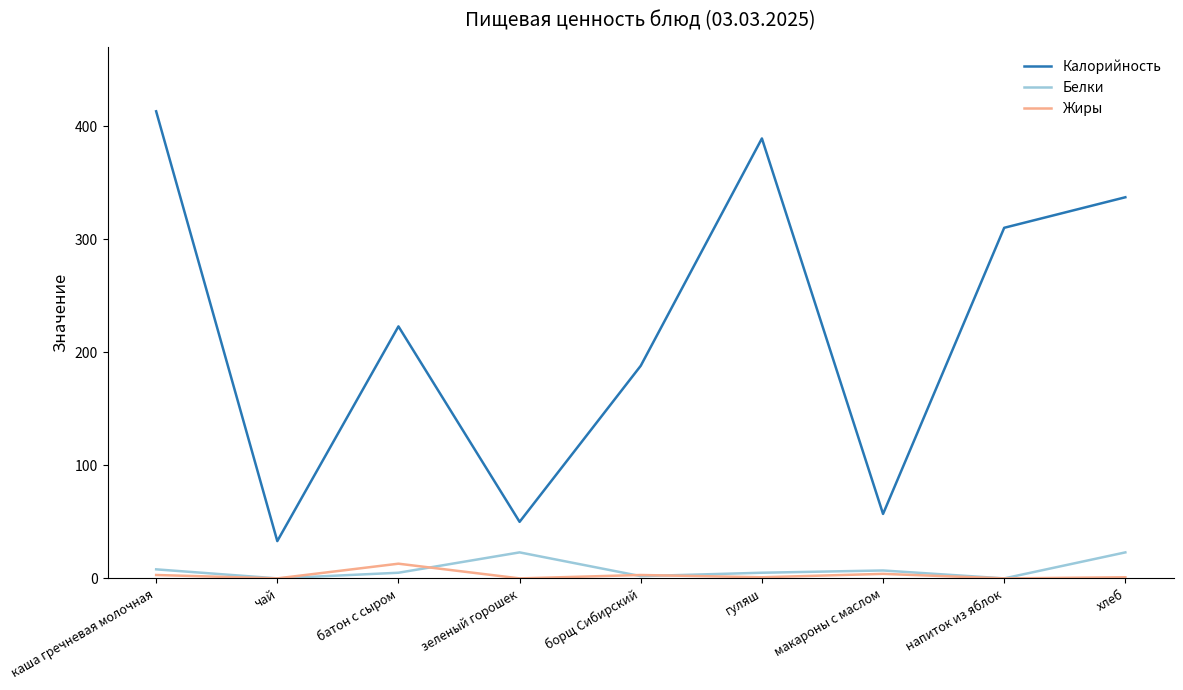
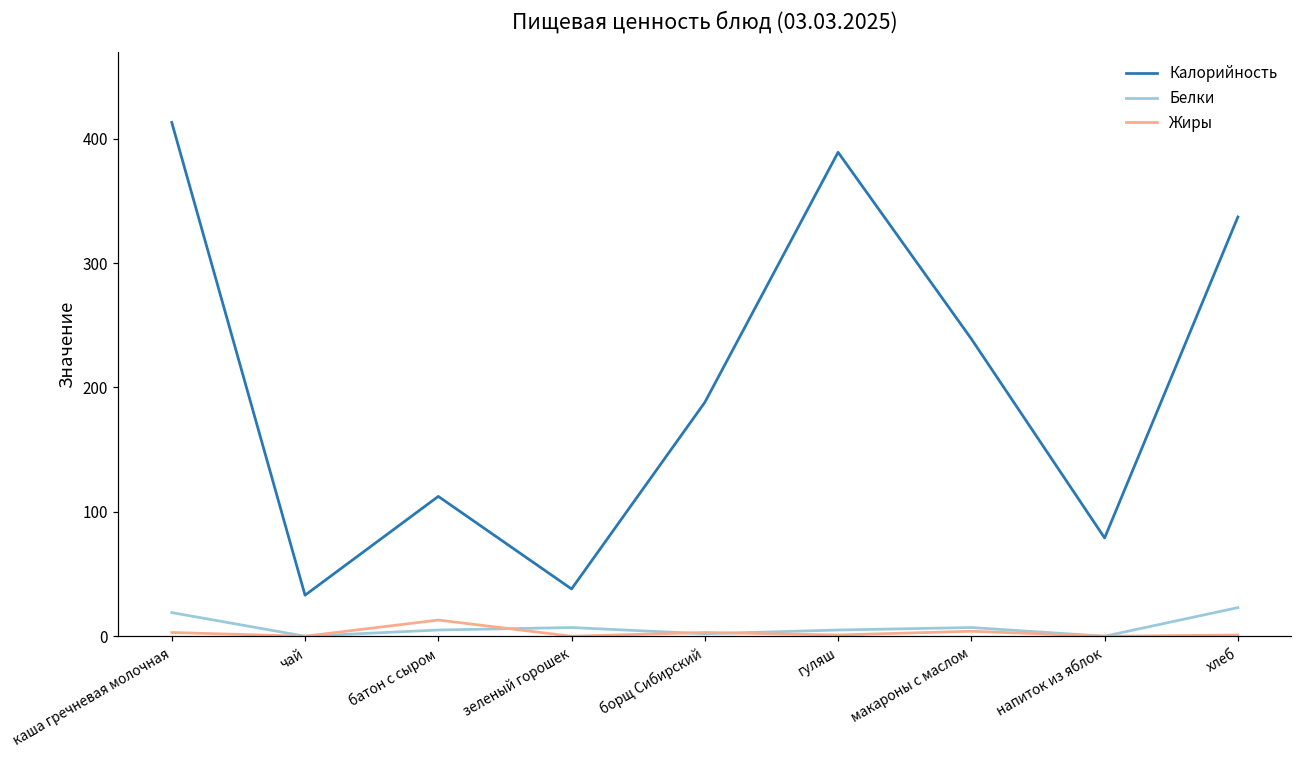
Белки, каша гречневая молочная: 8 -> 19
Калорийность, батон с сыром: 223 -> 112
Калорийность, зеленый горошек: 50 -> 38
Белки, зеленый горошек: 23 -> 7
Калорийность, макароны с маслом: 57 -> 239
Калорийность, напиток из яблок: 310 -> 79
